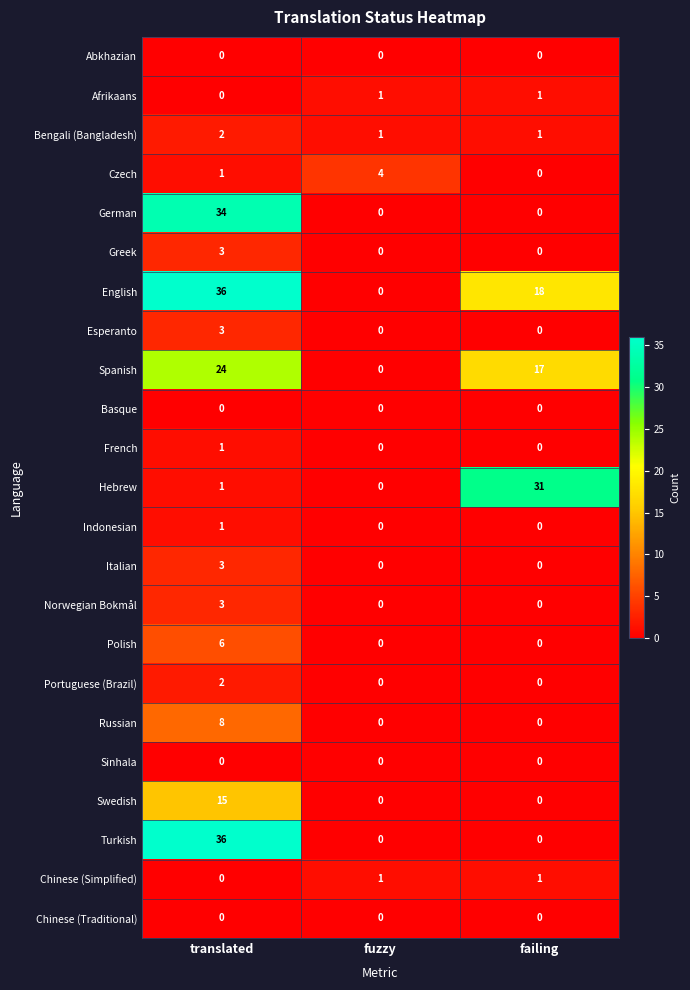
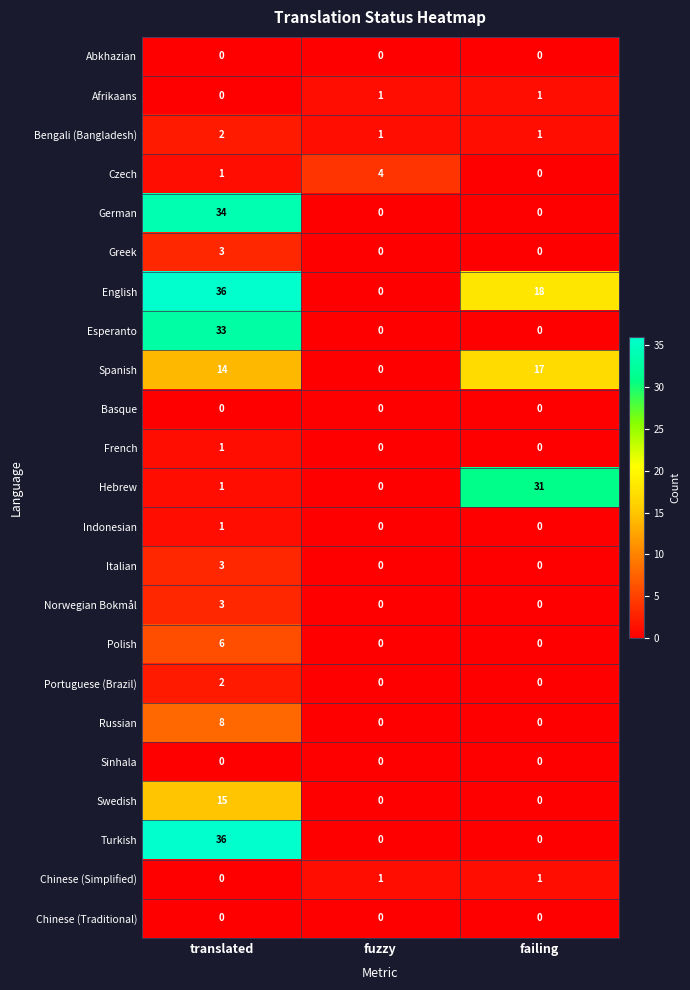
Esperanto, translated: 3 -> 33
Spanish, translated: 24 -> 14
